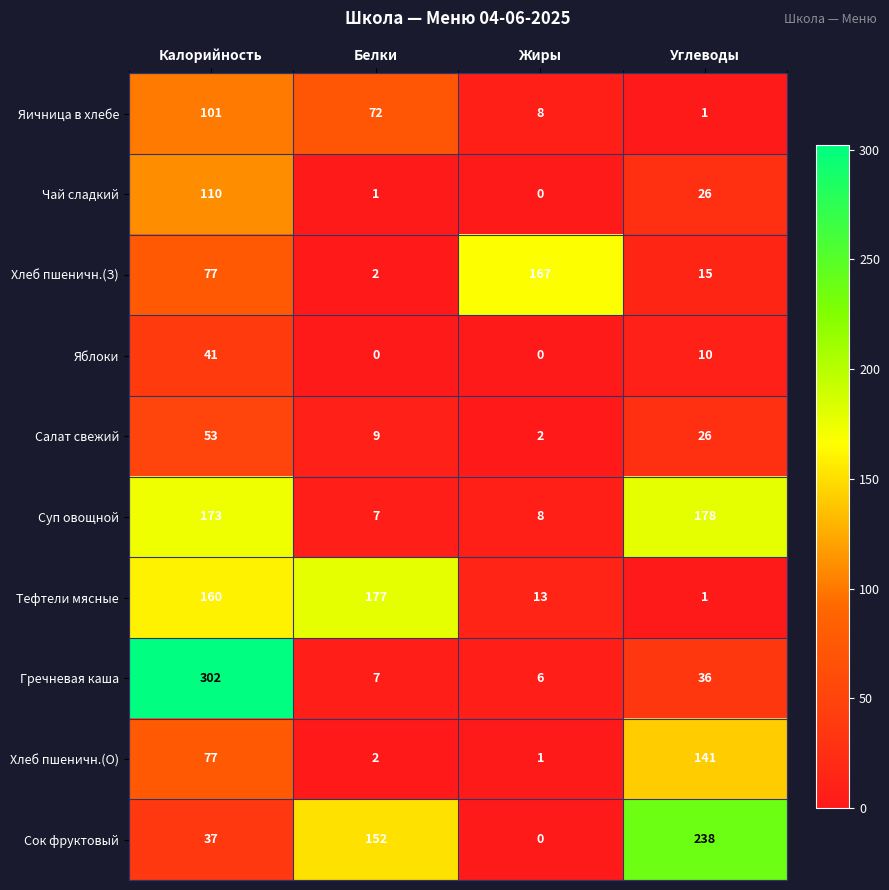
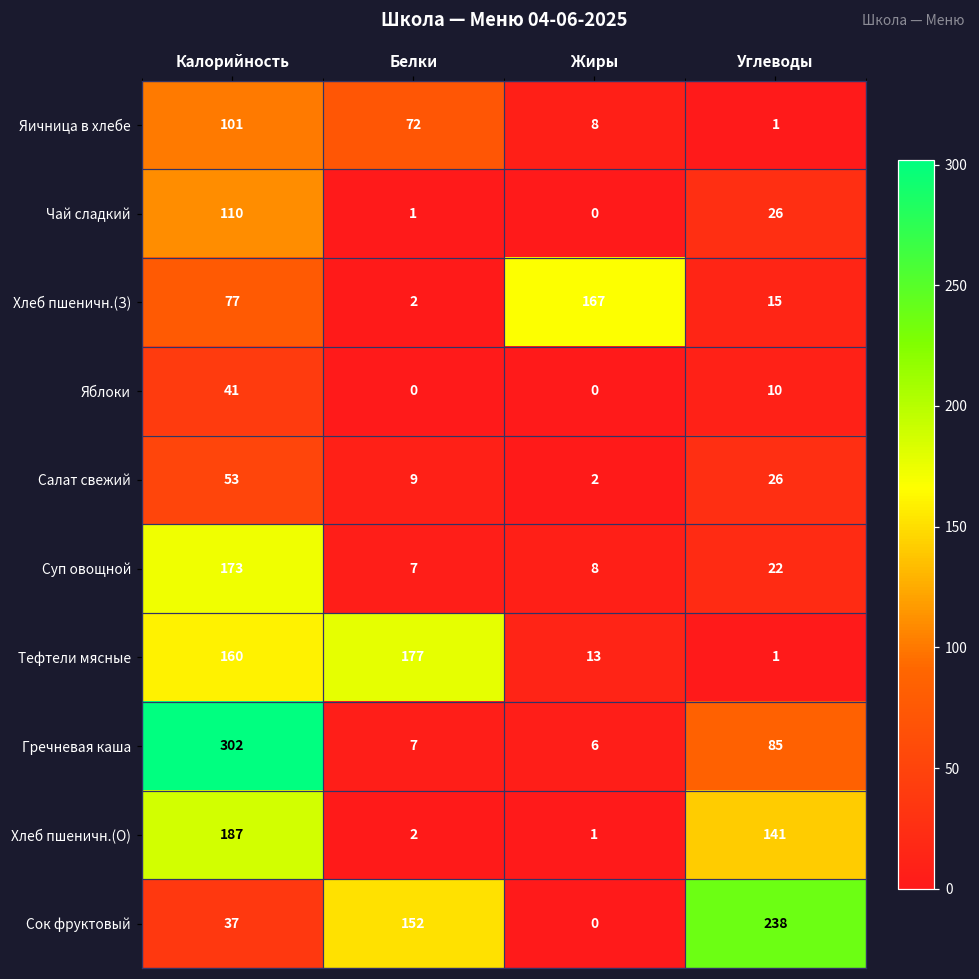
Суп овощной, Углеводы: 178 -> 22
Гречневая каша, Углеводы: 36 -> 85
Хлеб пшеничн.(О), Калорийность: 77 -> 187
